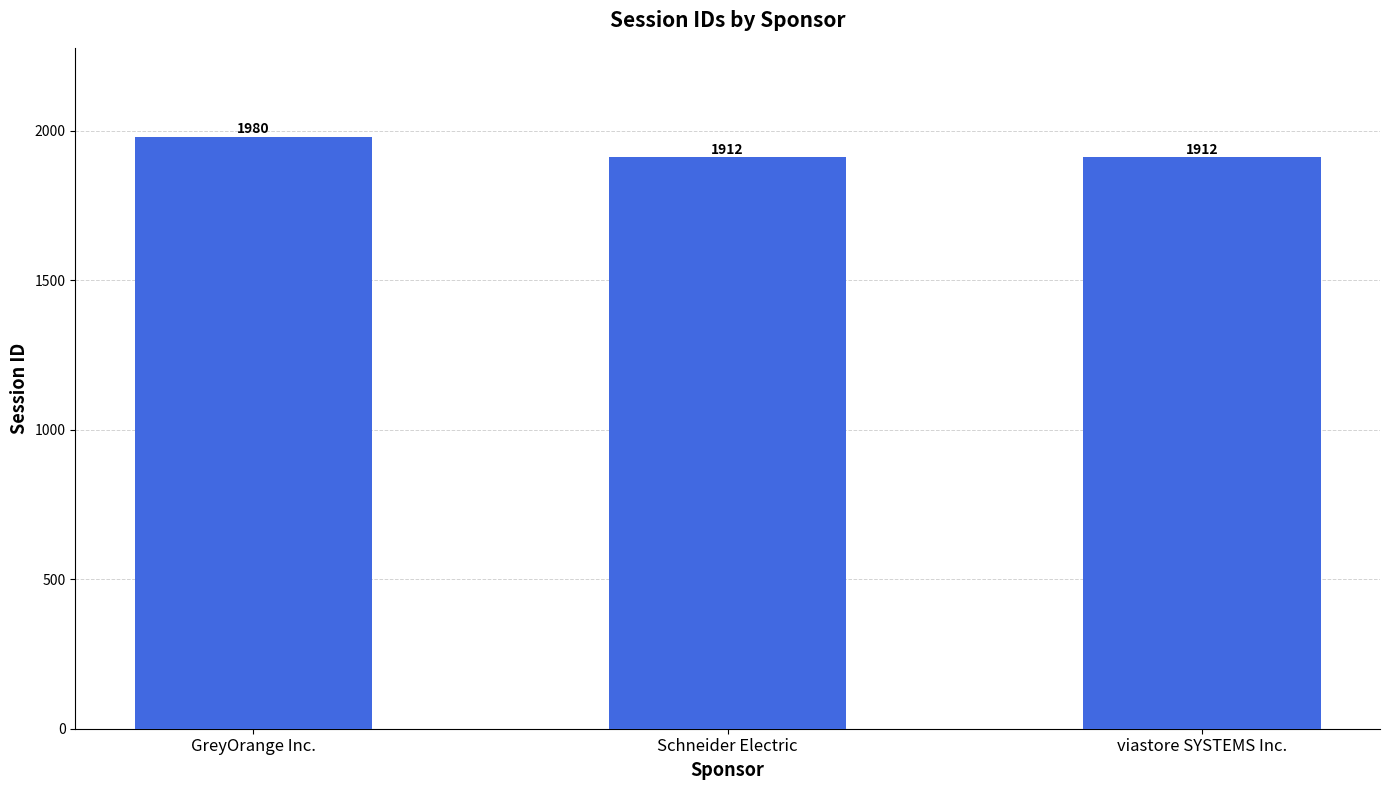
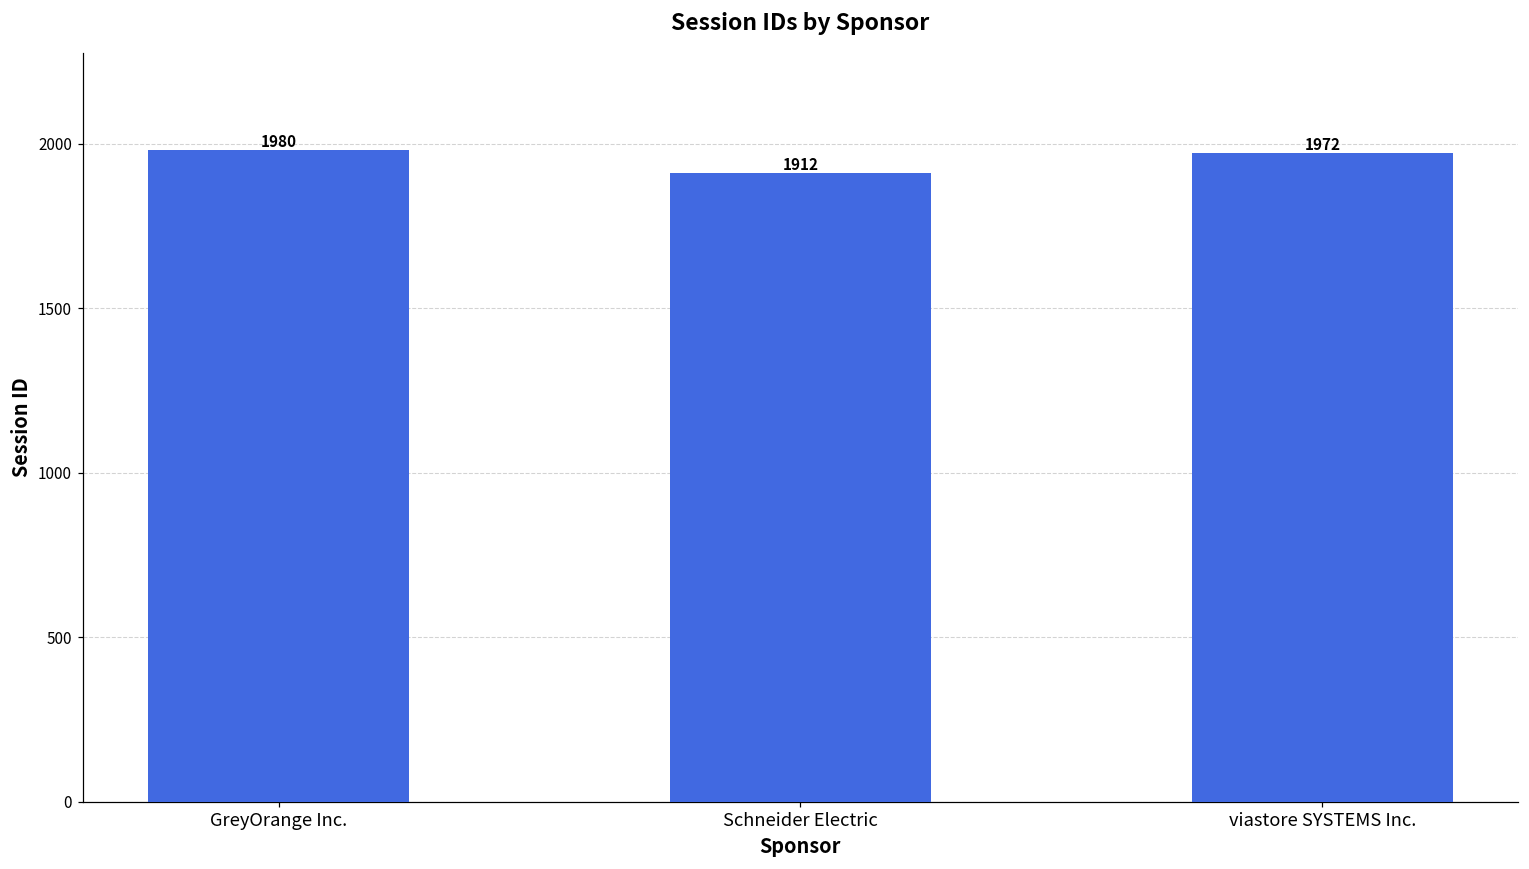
viastore SYSTEMS Inc.: 1912 -> 1972
